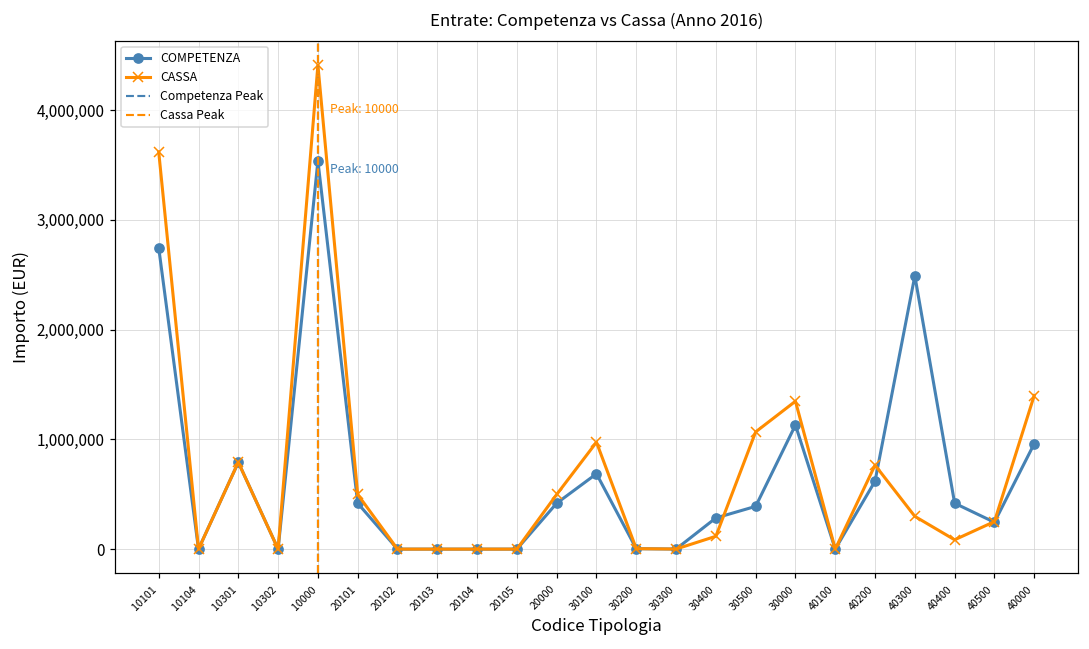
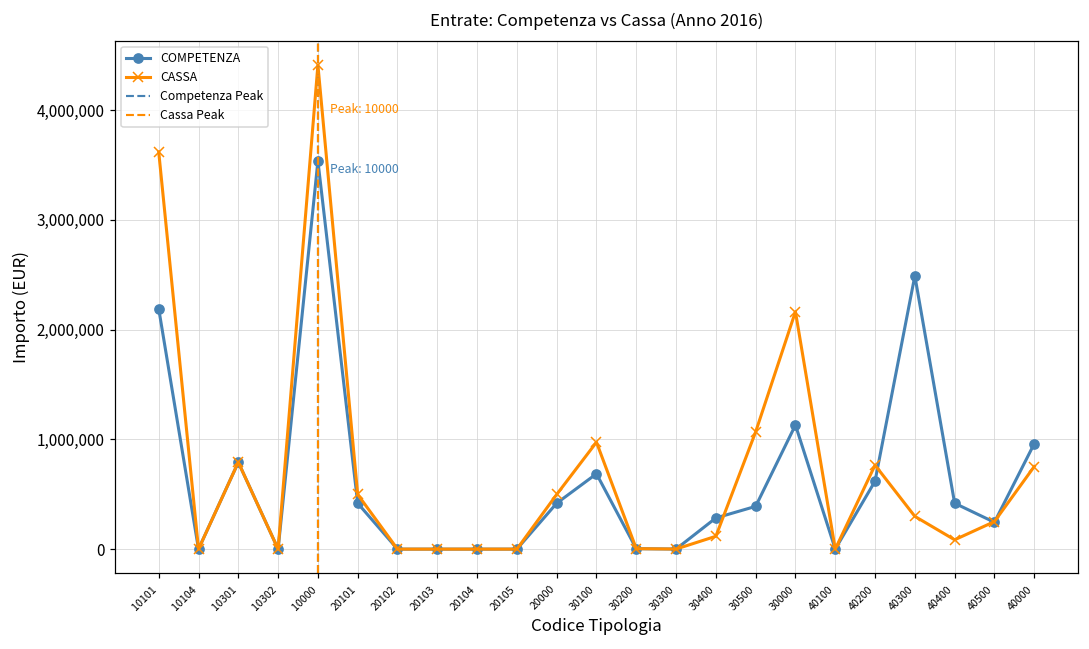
COMPETENZA, 10101: 2,700,000 -> 2,200,000
CASSA, 30000: 1,300,000 -> 2,200,000
CASSA, 40000: 1,400,000 -> 800,000
